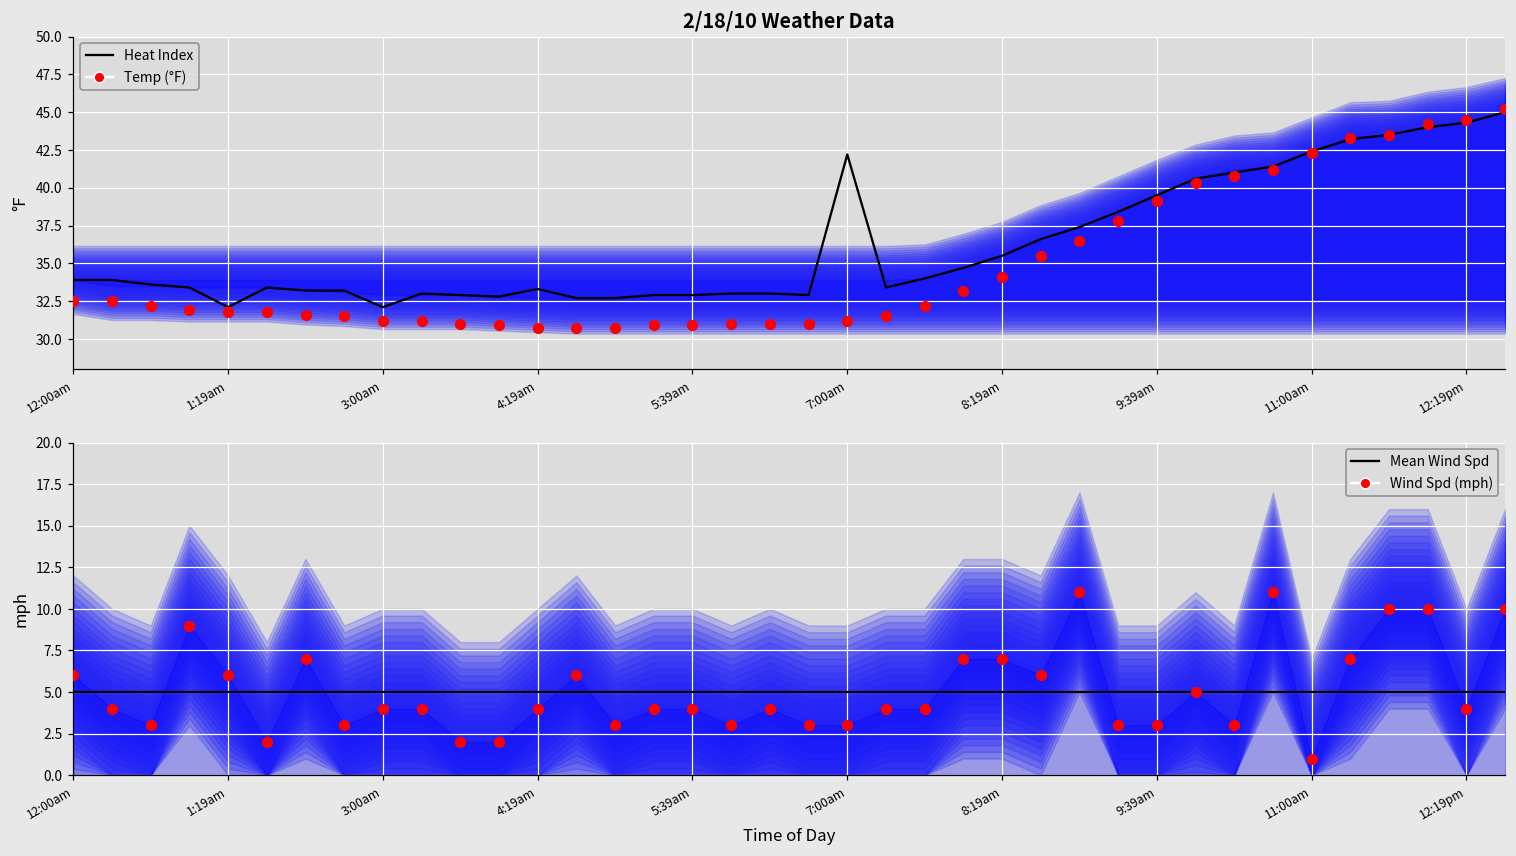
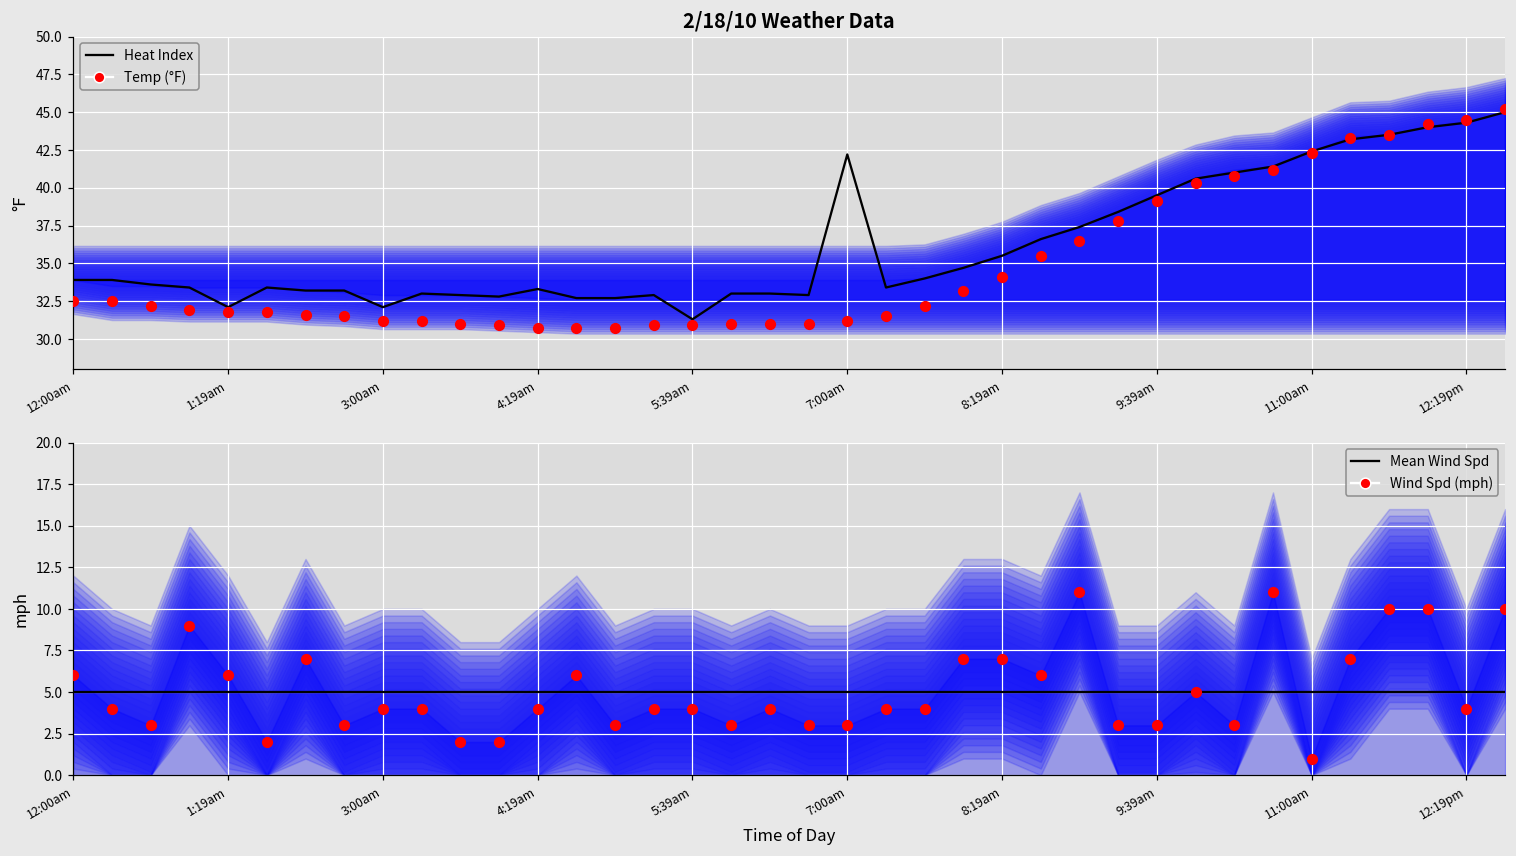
2/18/10 Weather Data, Heat Index, 5:39am: 32.9 -> 31.3
